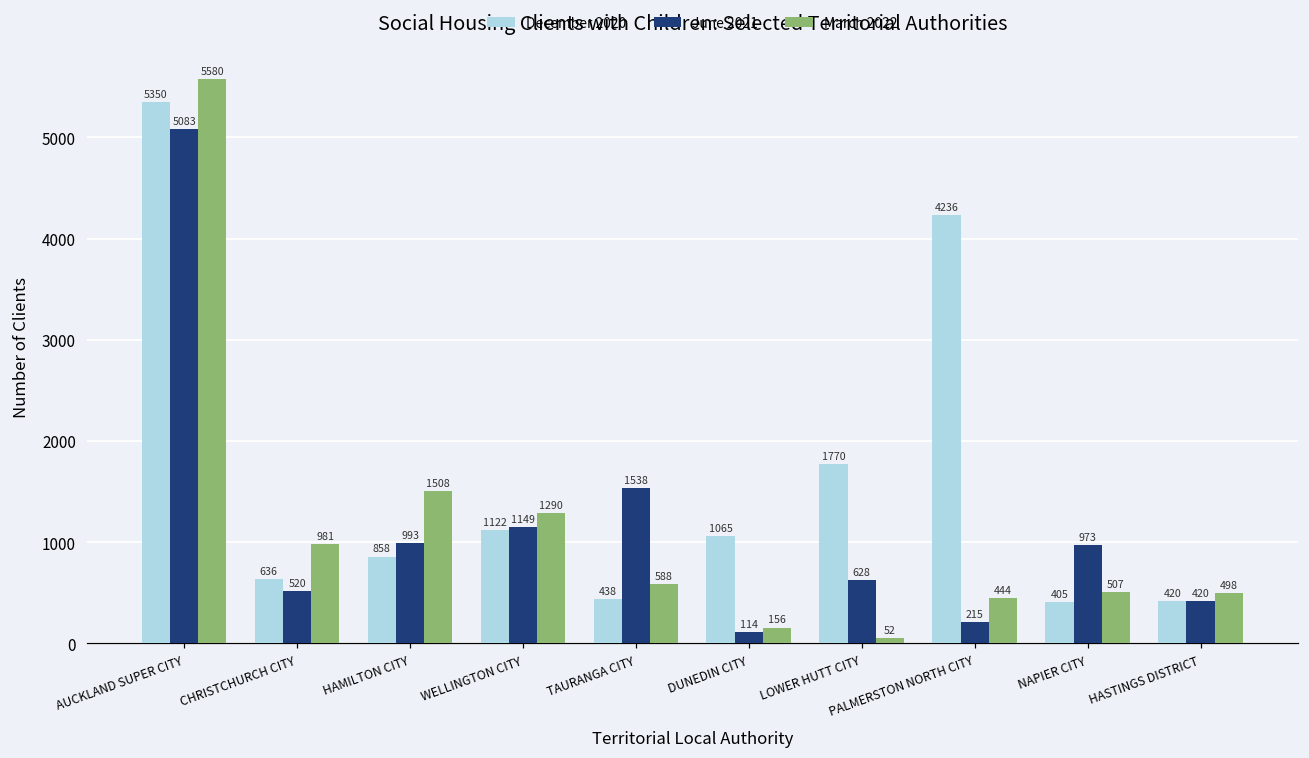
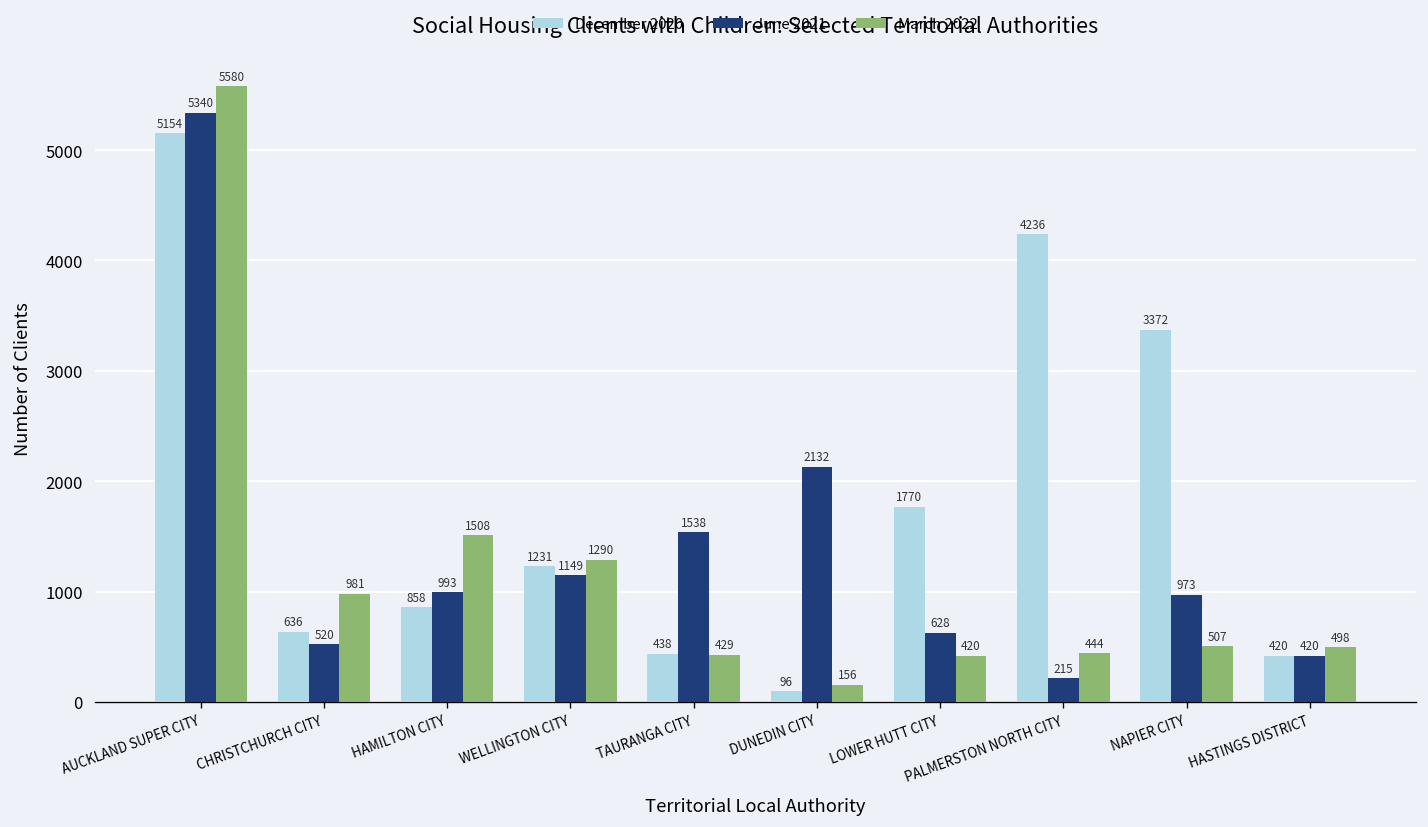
December 2020, AUCKLAND SUPER CITY: 5350 -> 5154
June 2021, AUCKLAND SUPER CITY: 5083 -> 5340
December 2020, WELLINGTON CITY: 1122 -> 1231
March 2022, TAURANGA CITY: 588 -> 429
December 2020, DUNEDIN CITY: 1065 -> 96
June 2021, DUNEDIN CITY: 114 -> 2132
March 2022, LOWER HUTT CITY: 52 -> 420
December 2020, NAPIER CITY: 405 -> 3372
